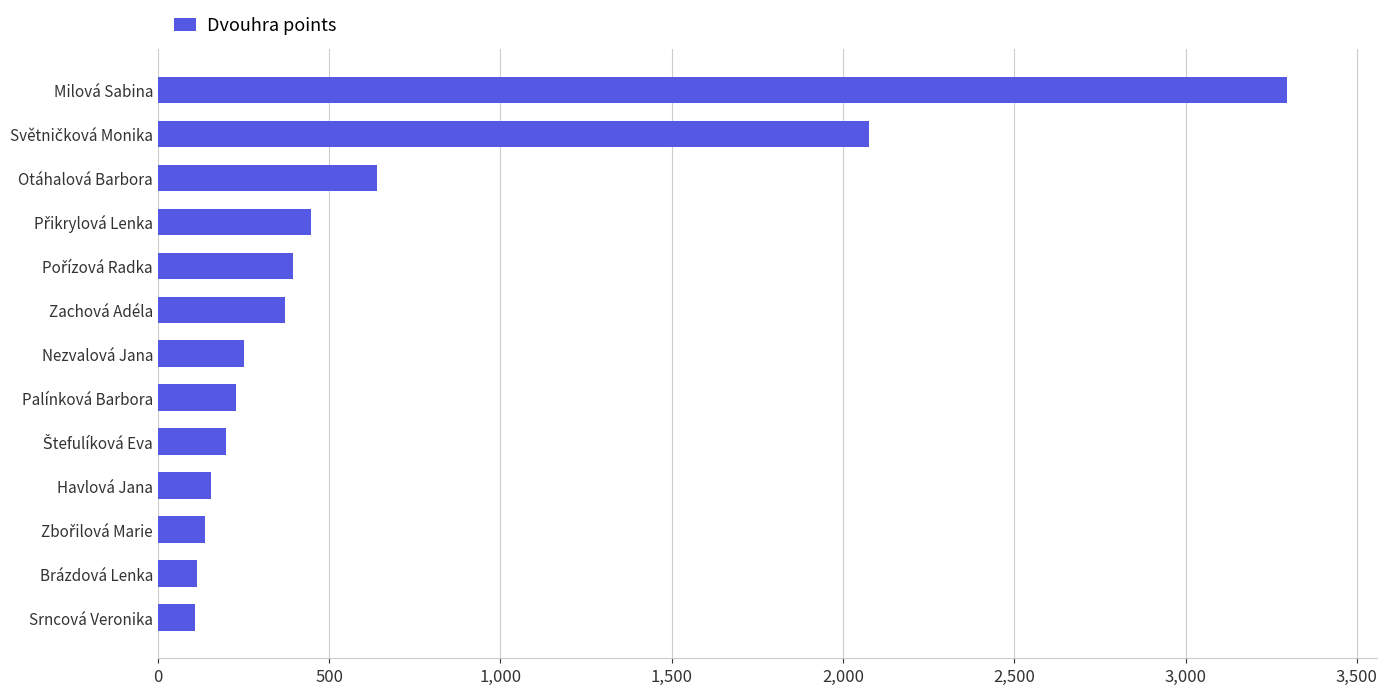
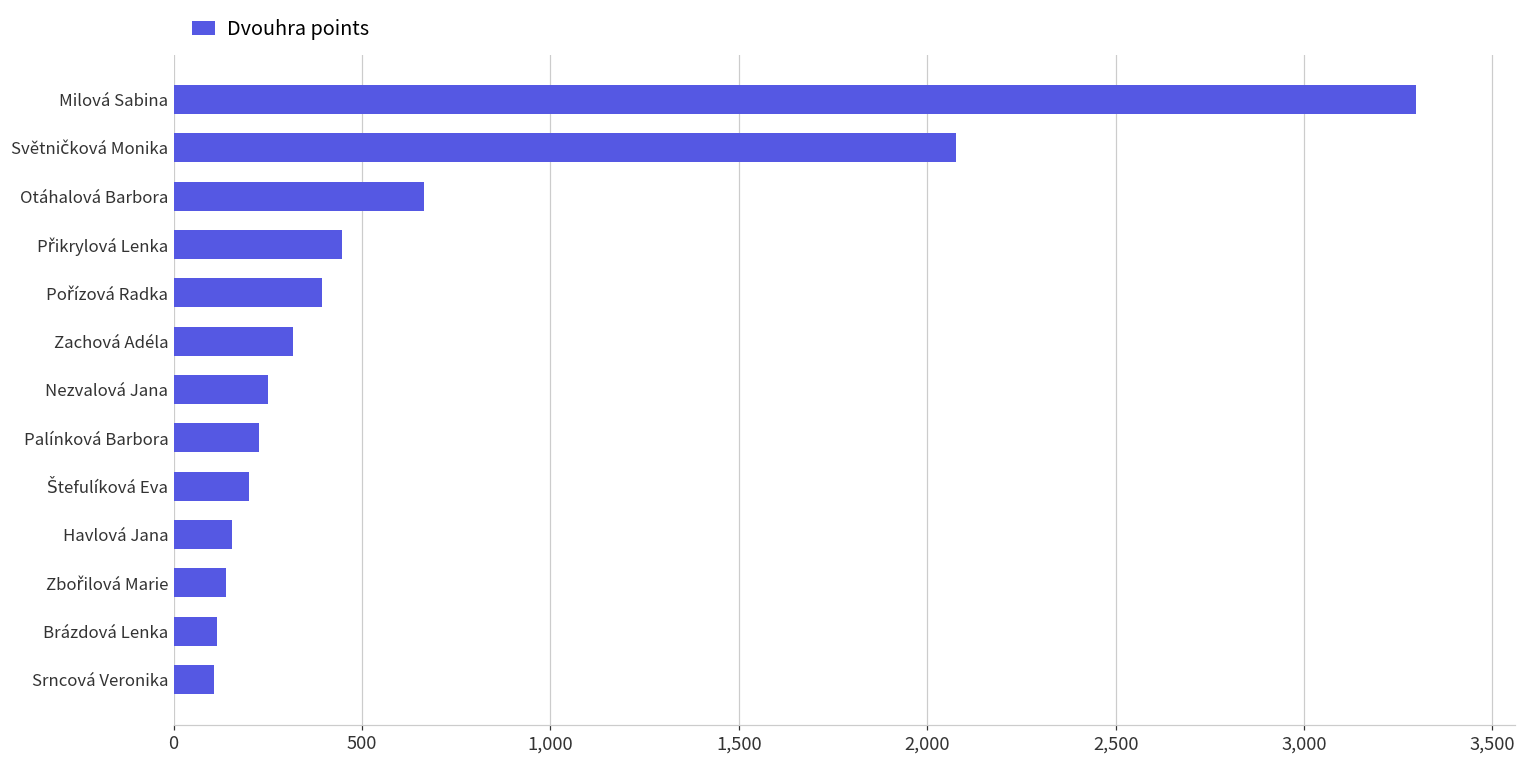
Otáhalová Barbora: 640 -> 670
Zachová Adéla: 370 -> 320
